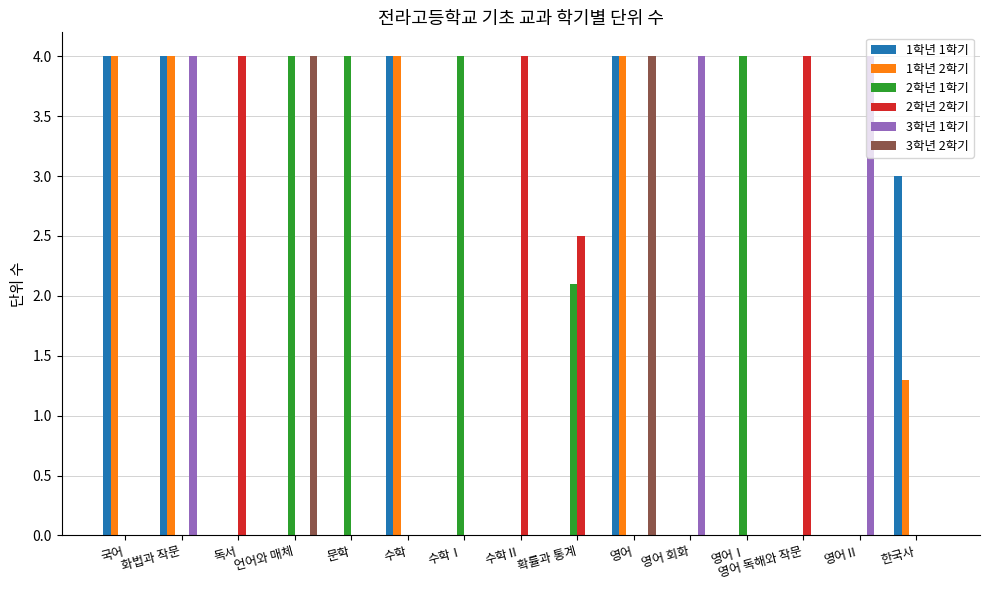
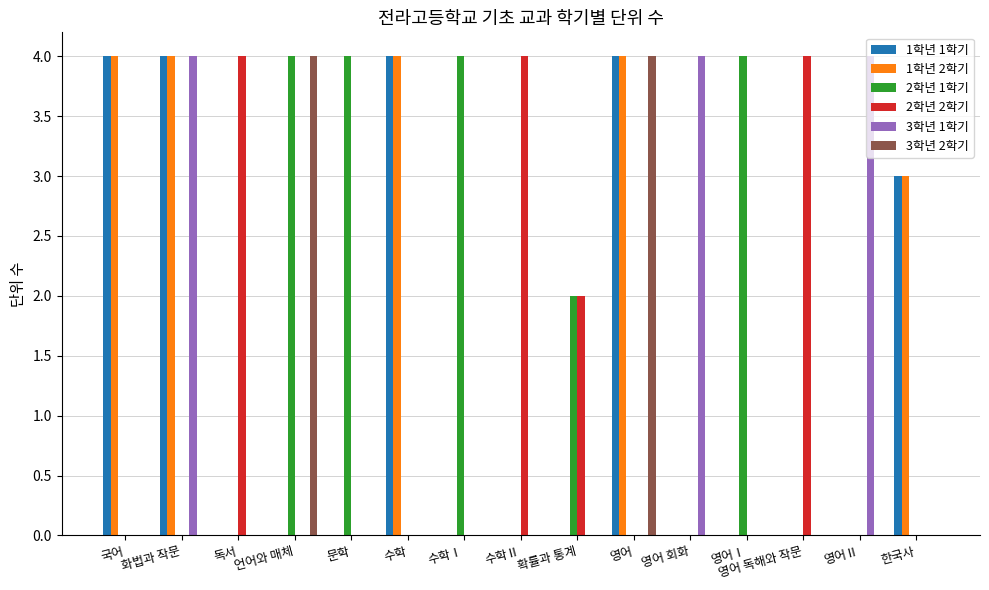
2학년 1학기, 확률과 통계: 2.1 -> 2.0
2학년 2학기, 확률과 통계: 2.5 -> 2.0
1학년 2학기, 한국사: 1.3 -> 3.0
